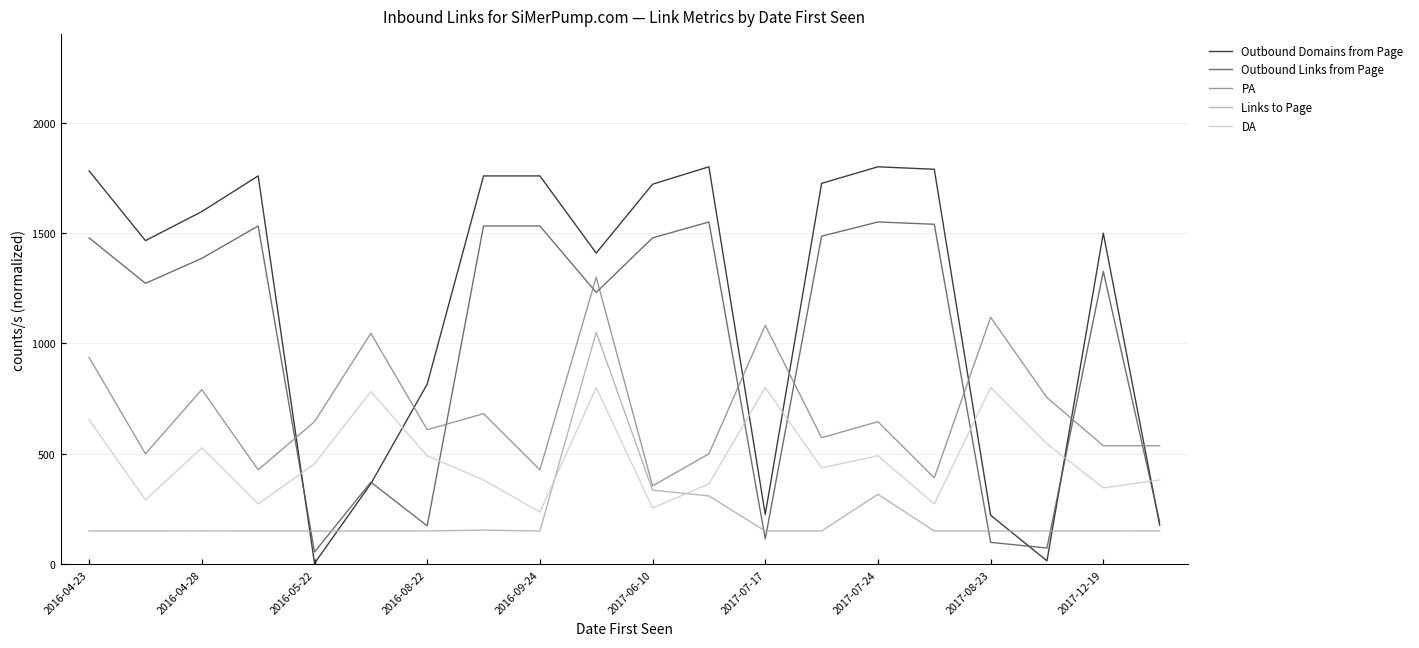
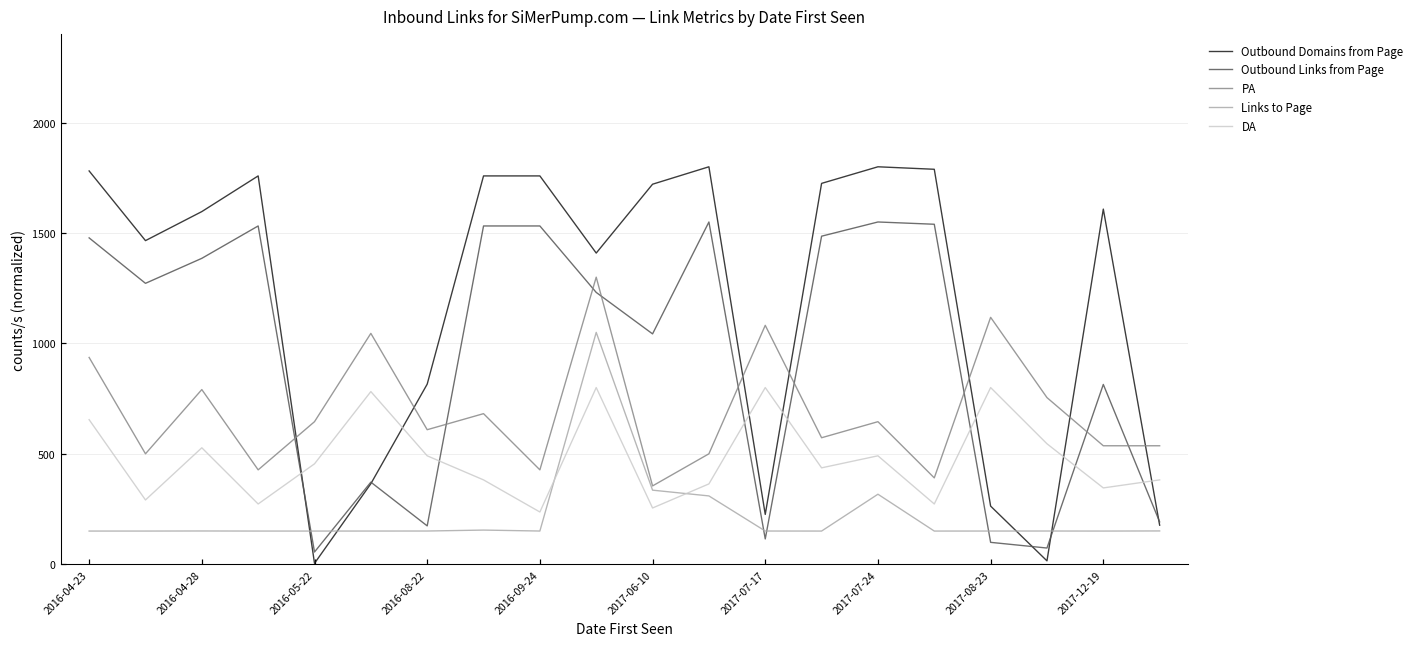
Outbound Links from Page, 2017-06-10: 1480 -> 1040
Outbound Domains from Page, 2017-08-23: 220 -> 260
Outbound Domains from Page, 2017-12-19: 1500 -> 1610
Outbound Links from Page, 2017-12-19: 1330 -> 810
